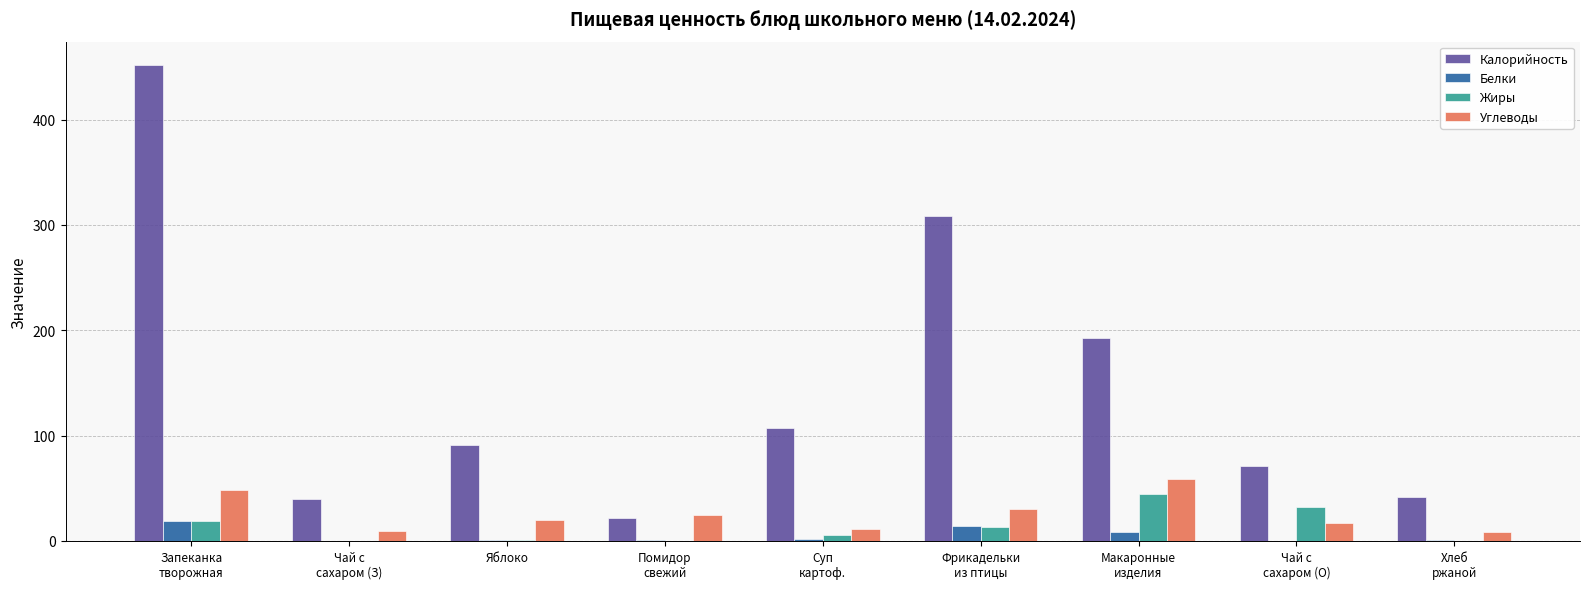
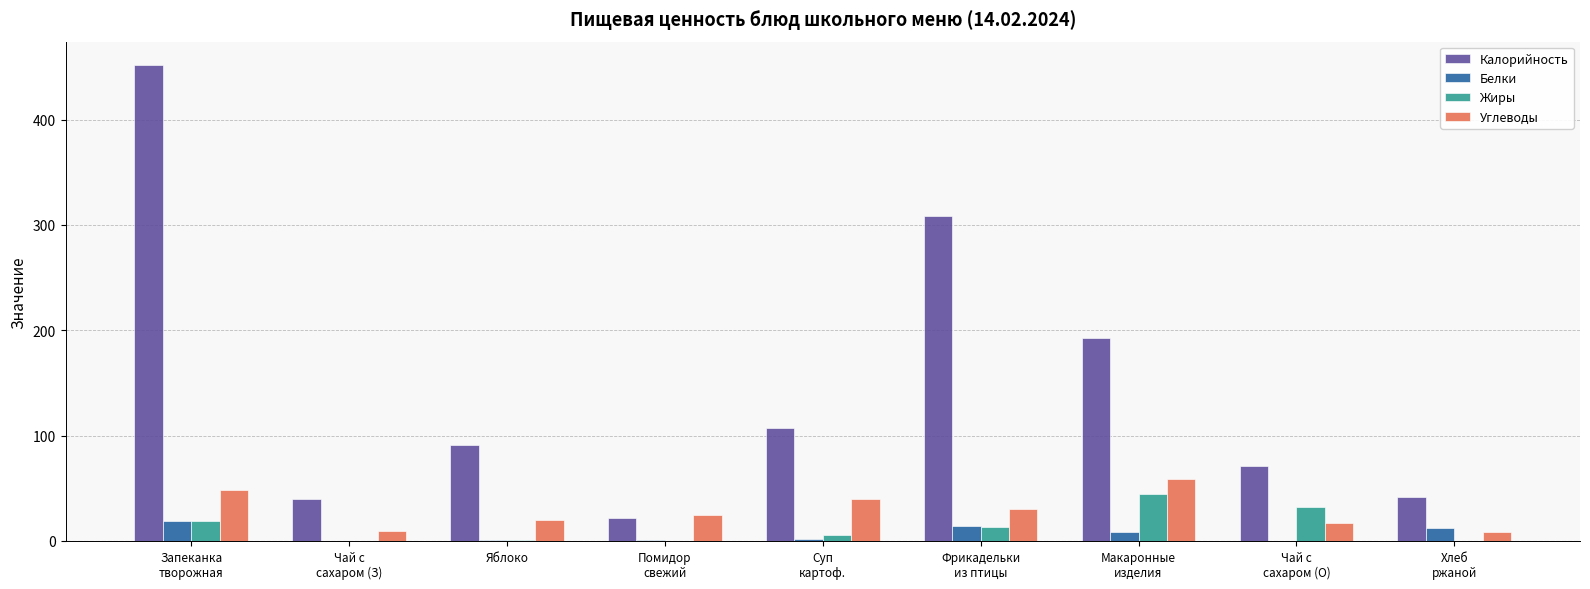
Углеводы, Суп картоф.: 11 -> 40
Белки, Хлеб ржаной: 1 -> 12
